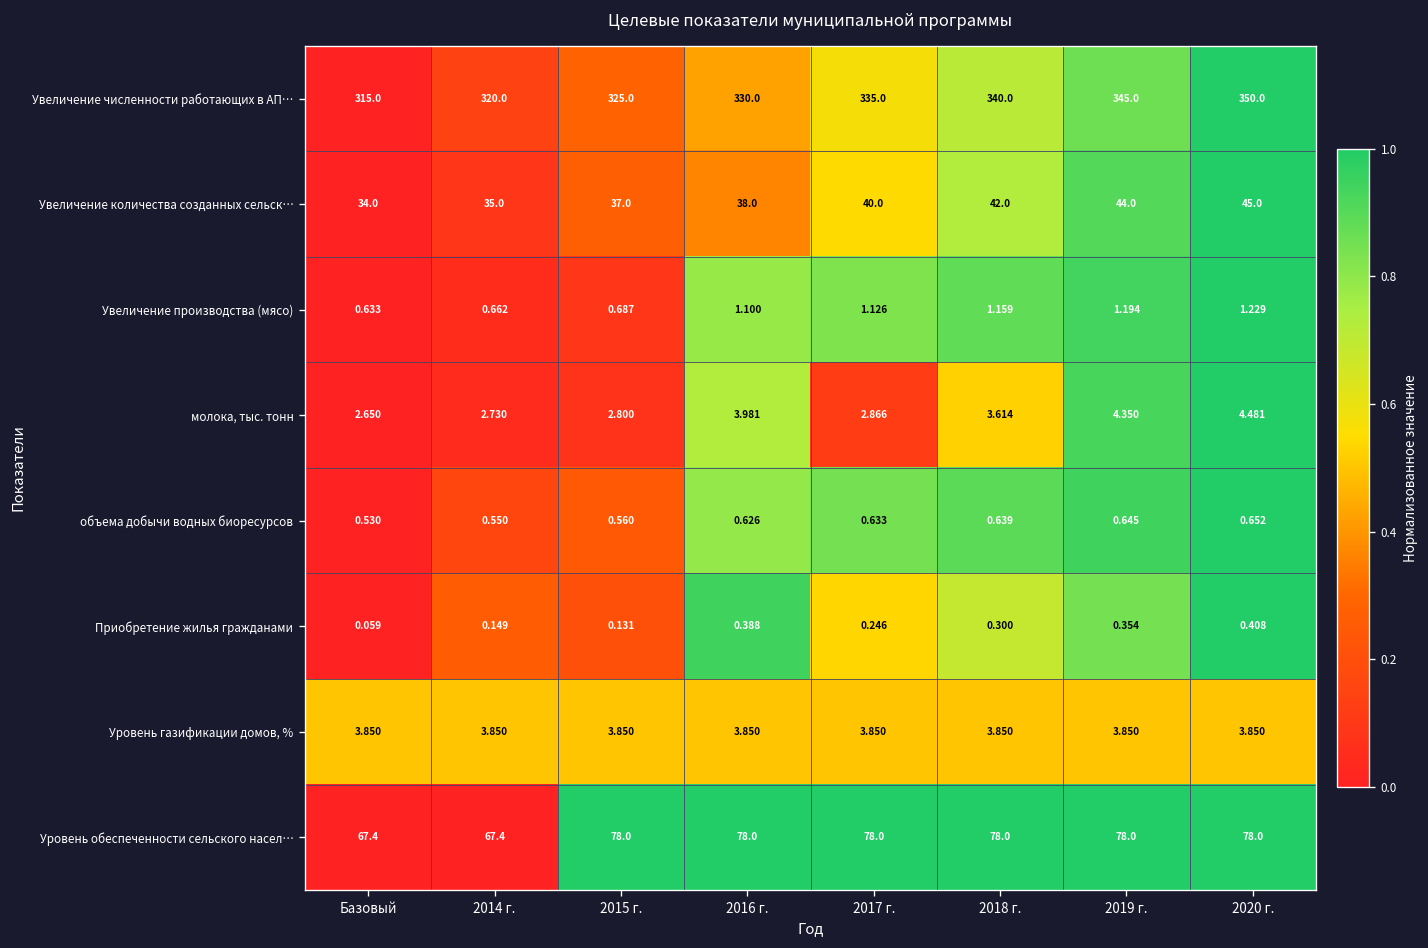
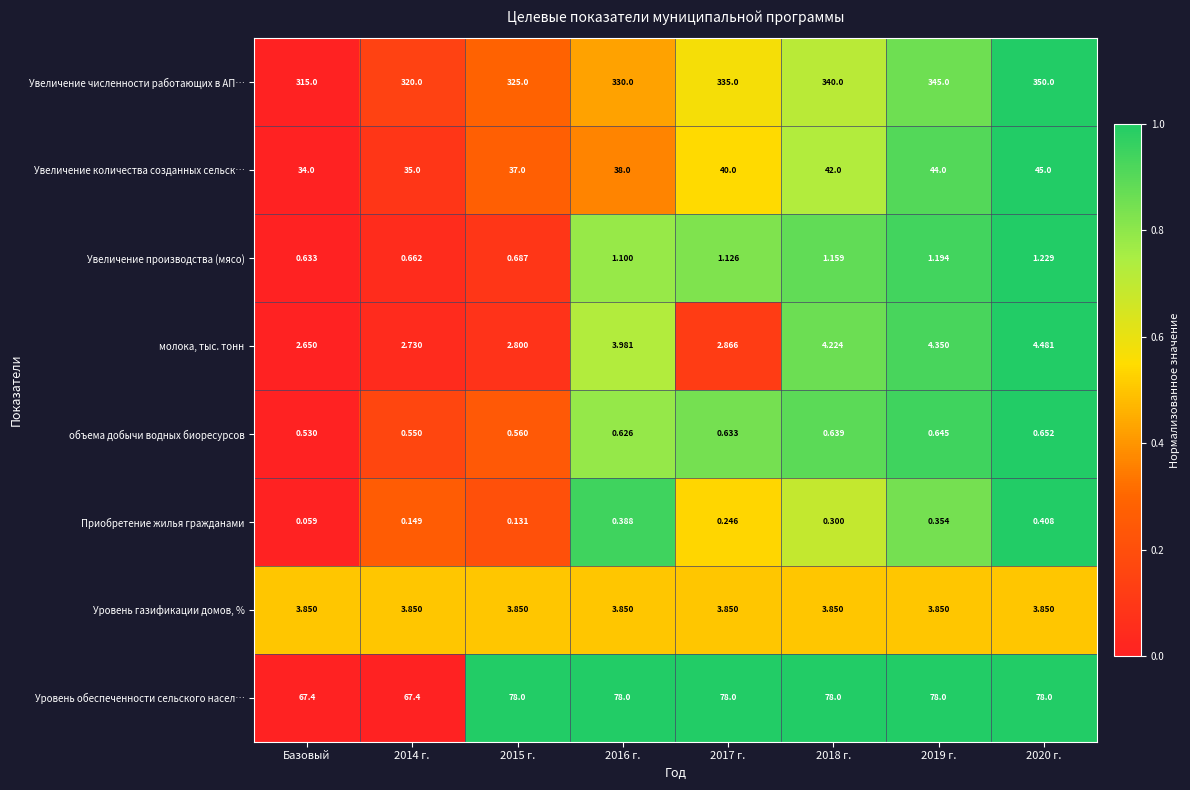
молока, тыс. тонн, 2018 г.: 3.614 -> 4.224
